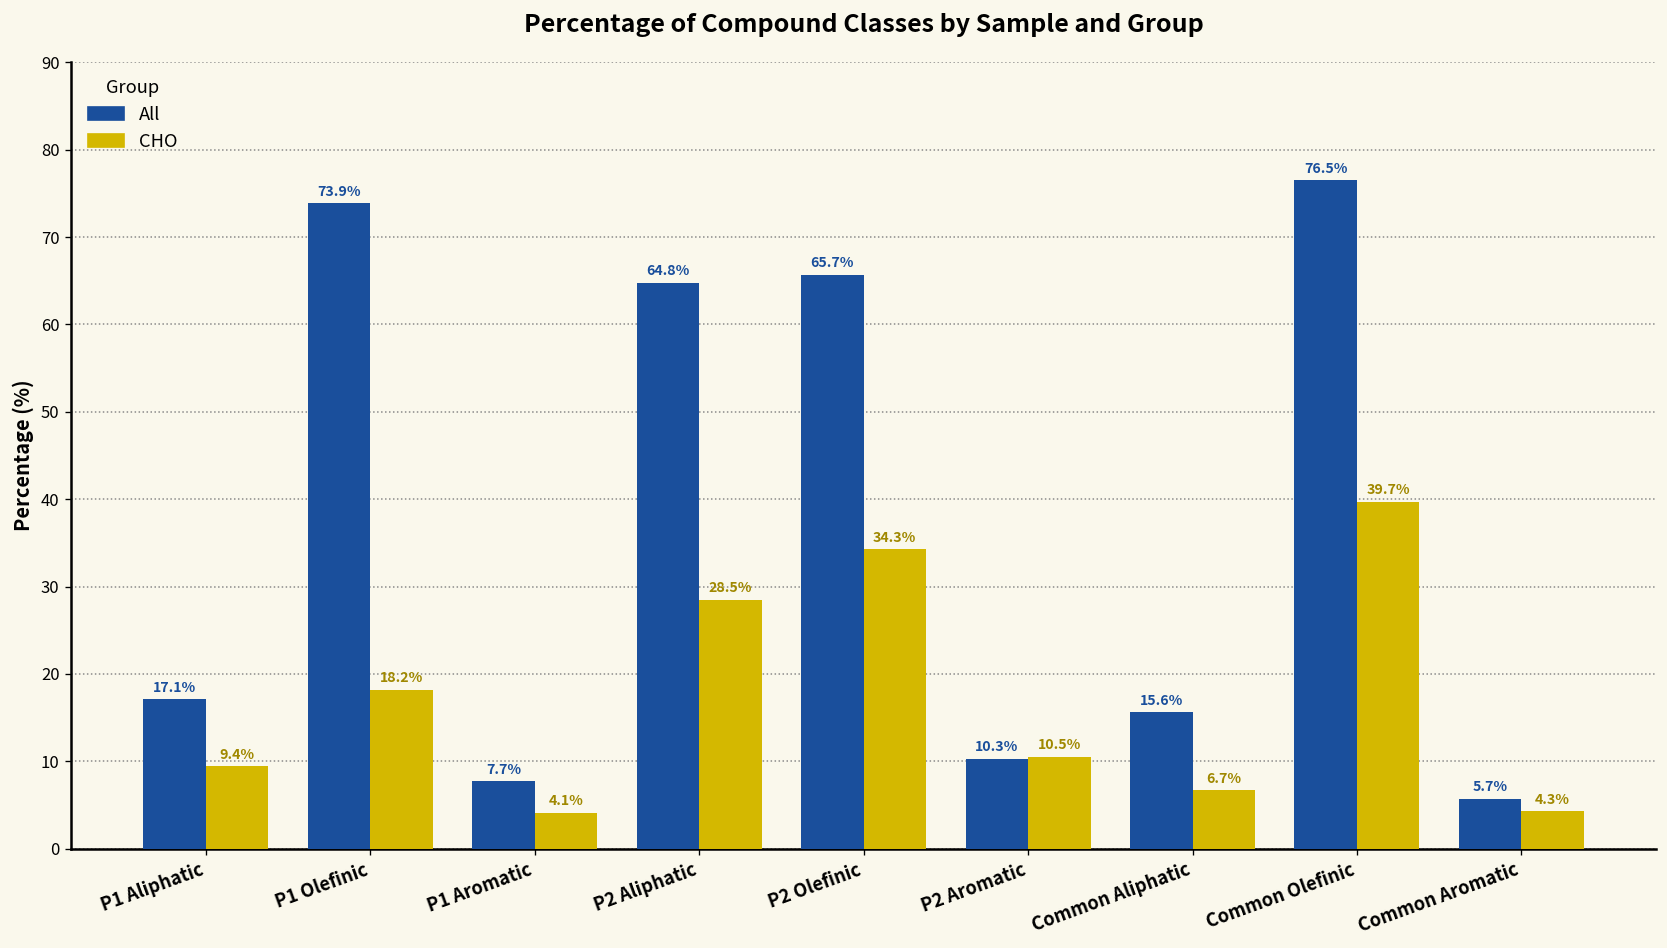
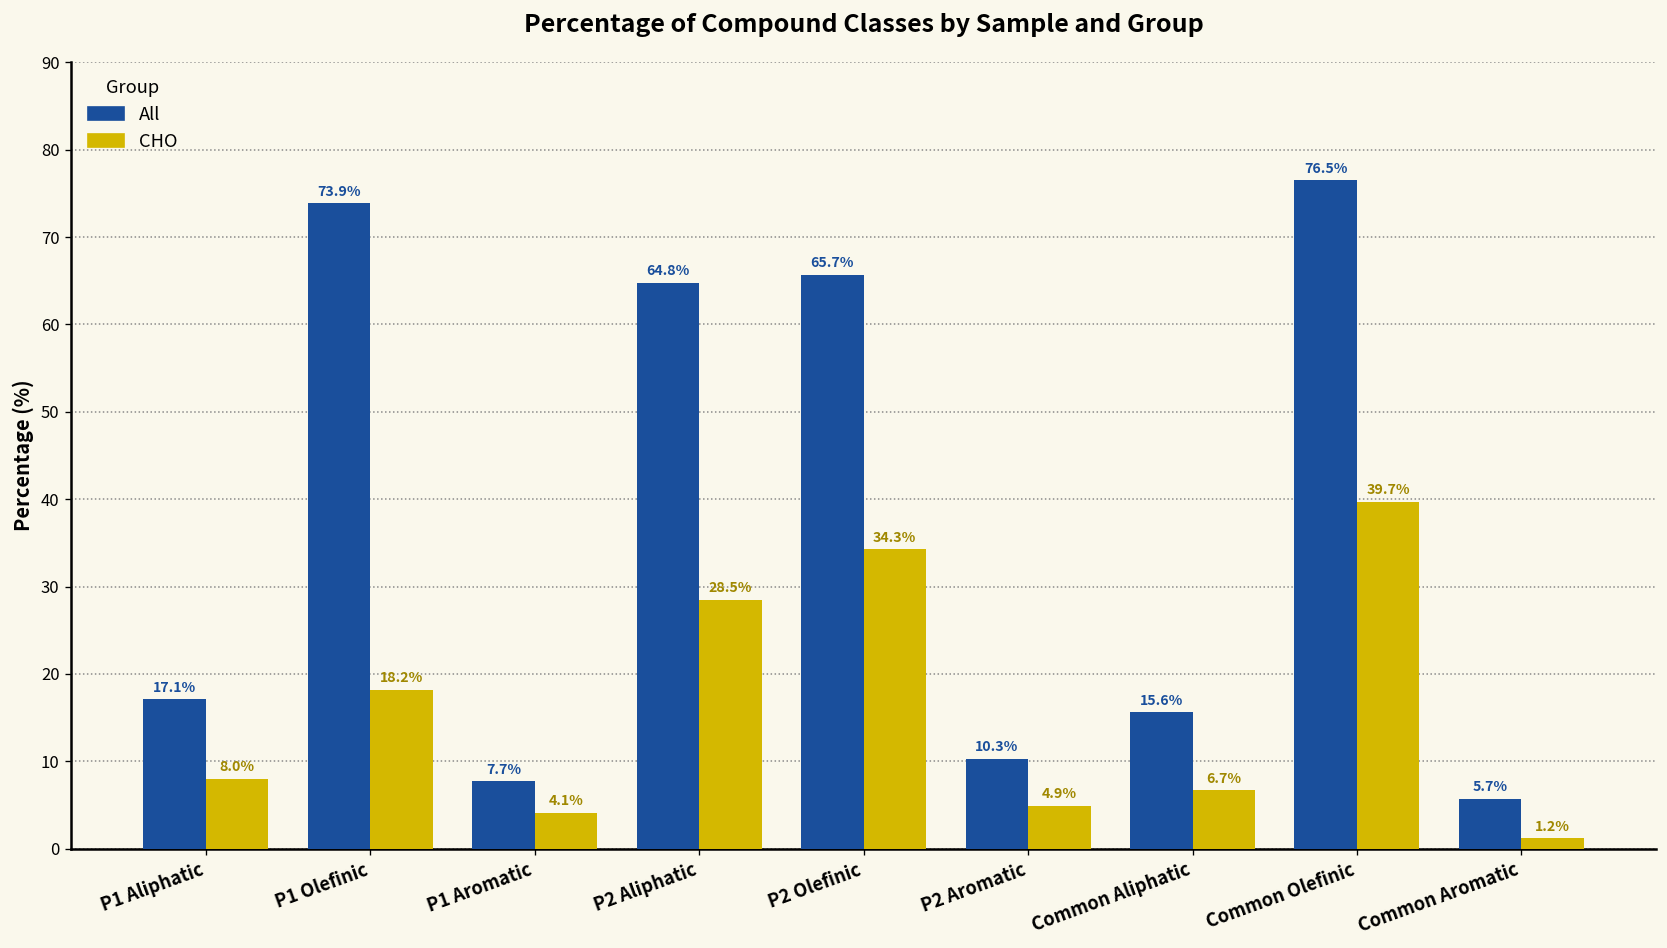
CHO, P1 Aliphatic: 9.4% -> 8.0%
CHO, P2 Aromatic: 10.5% -> 4.9%
CHO, Common Aromatic: 4.3% -> 1.2%
